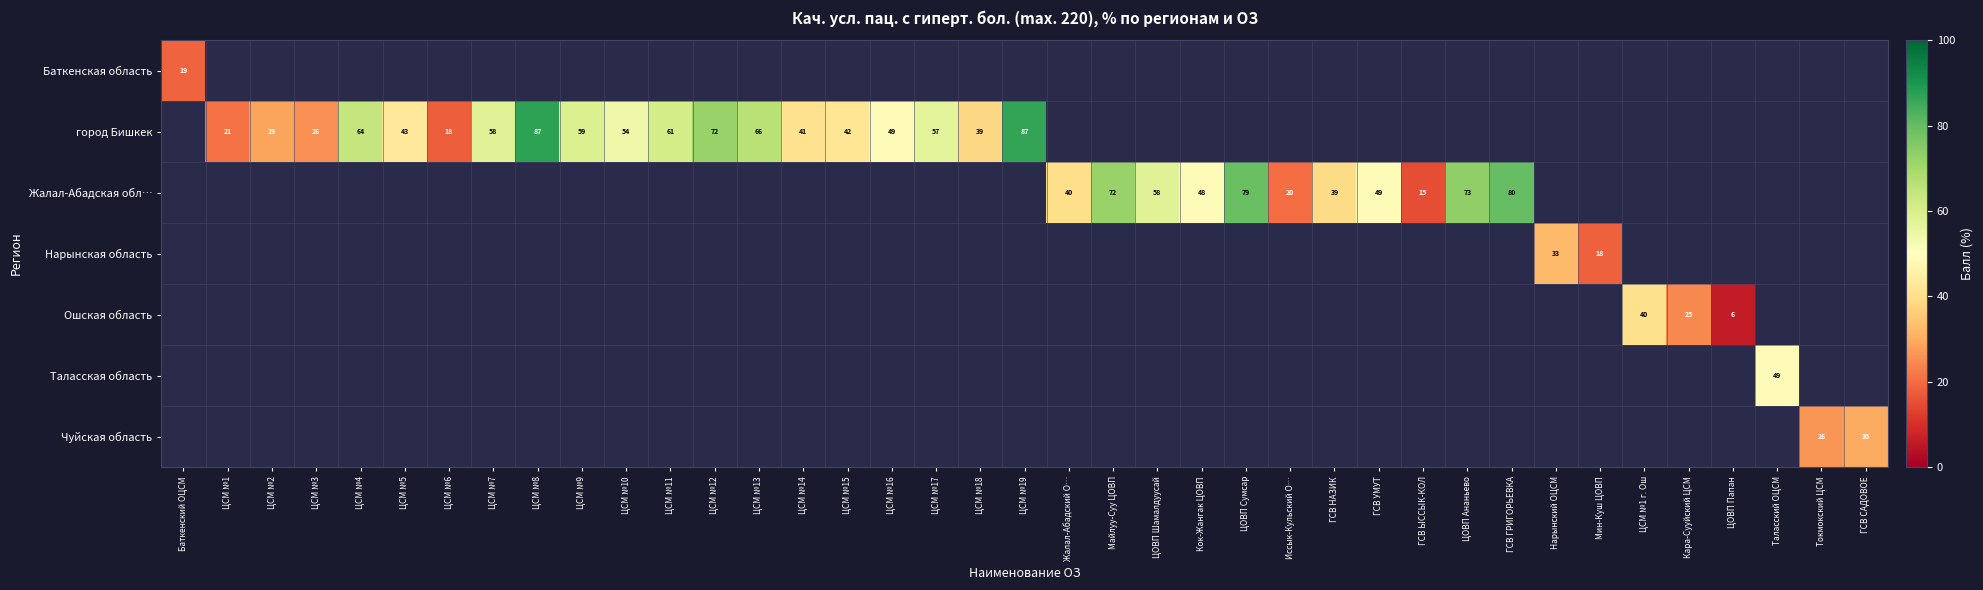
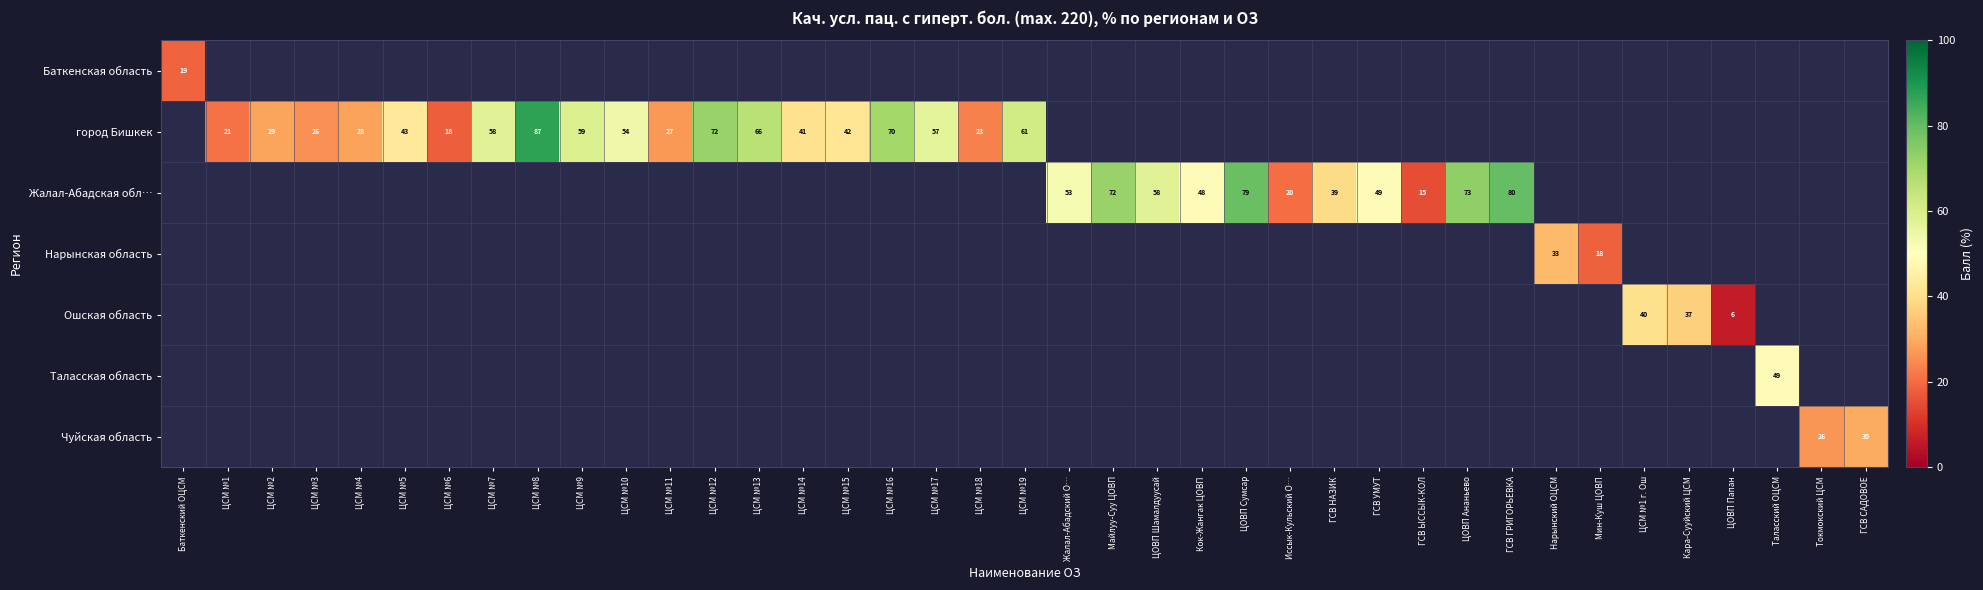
город Бишкек, ЦСМ №4: 64 -> 28
город Бишкек, ЦСМ №11: 61 -> 27
город Бишкек, ЦСМ №16: 49 -> 70
город Бишкек, ЦСМ №18: 39 -> 23
город Бишкек, ЦСМ №19: 87 -> 61
Жалал-Абадская обл…, Жалал-Абадский О…: 40 -> 53
Ошская область, Кара-Сууйский ЦСМ: 25 -> 37
